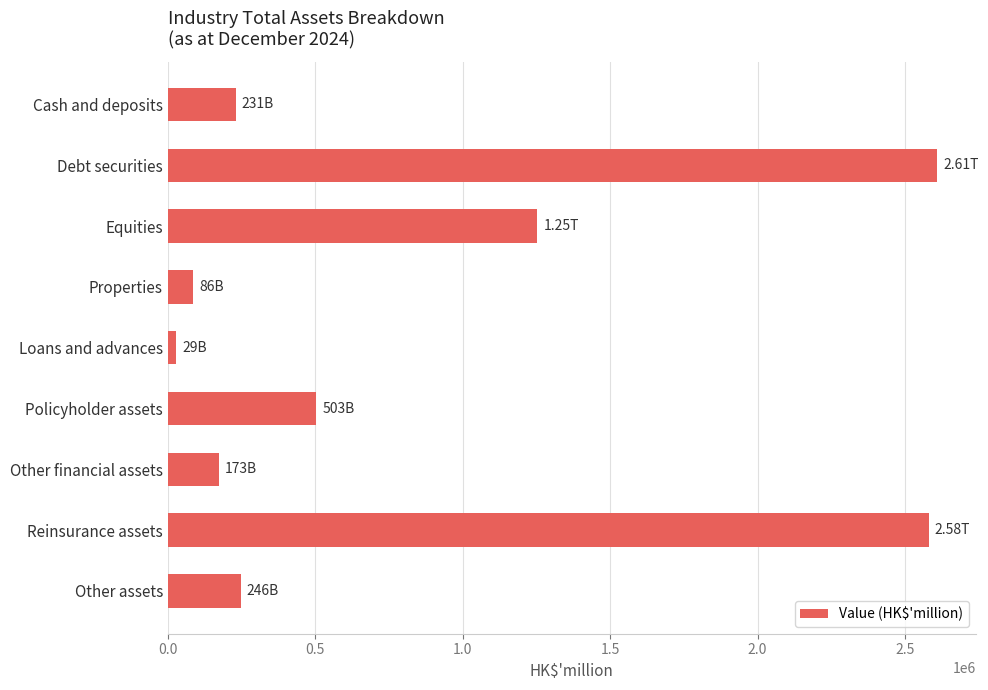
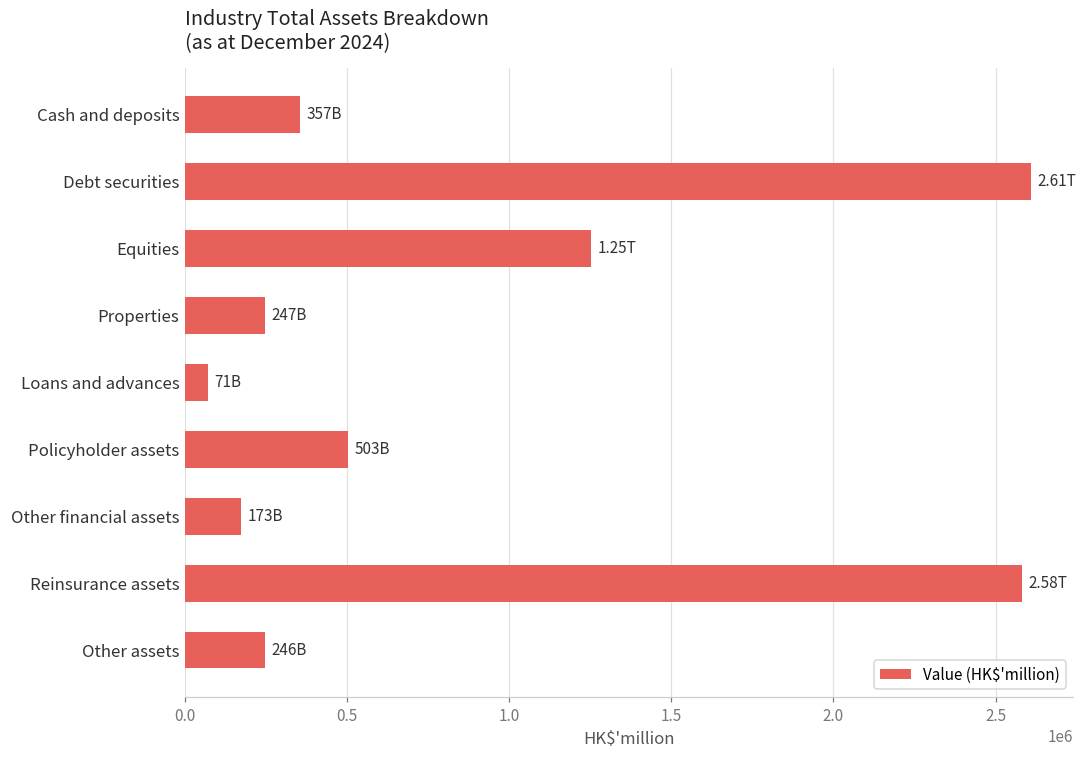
Cash and deposits: 231B -> 357B
Properties: 86B -> 247B
Loans and advances: 29B -> 71B
